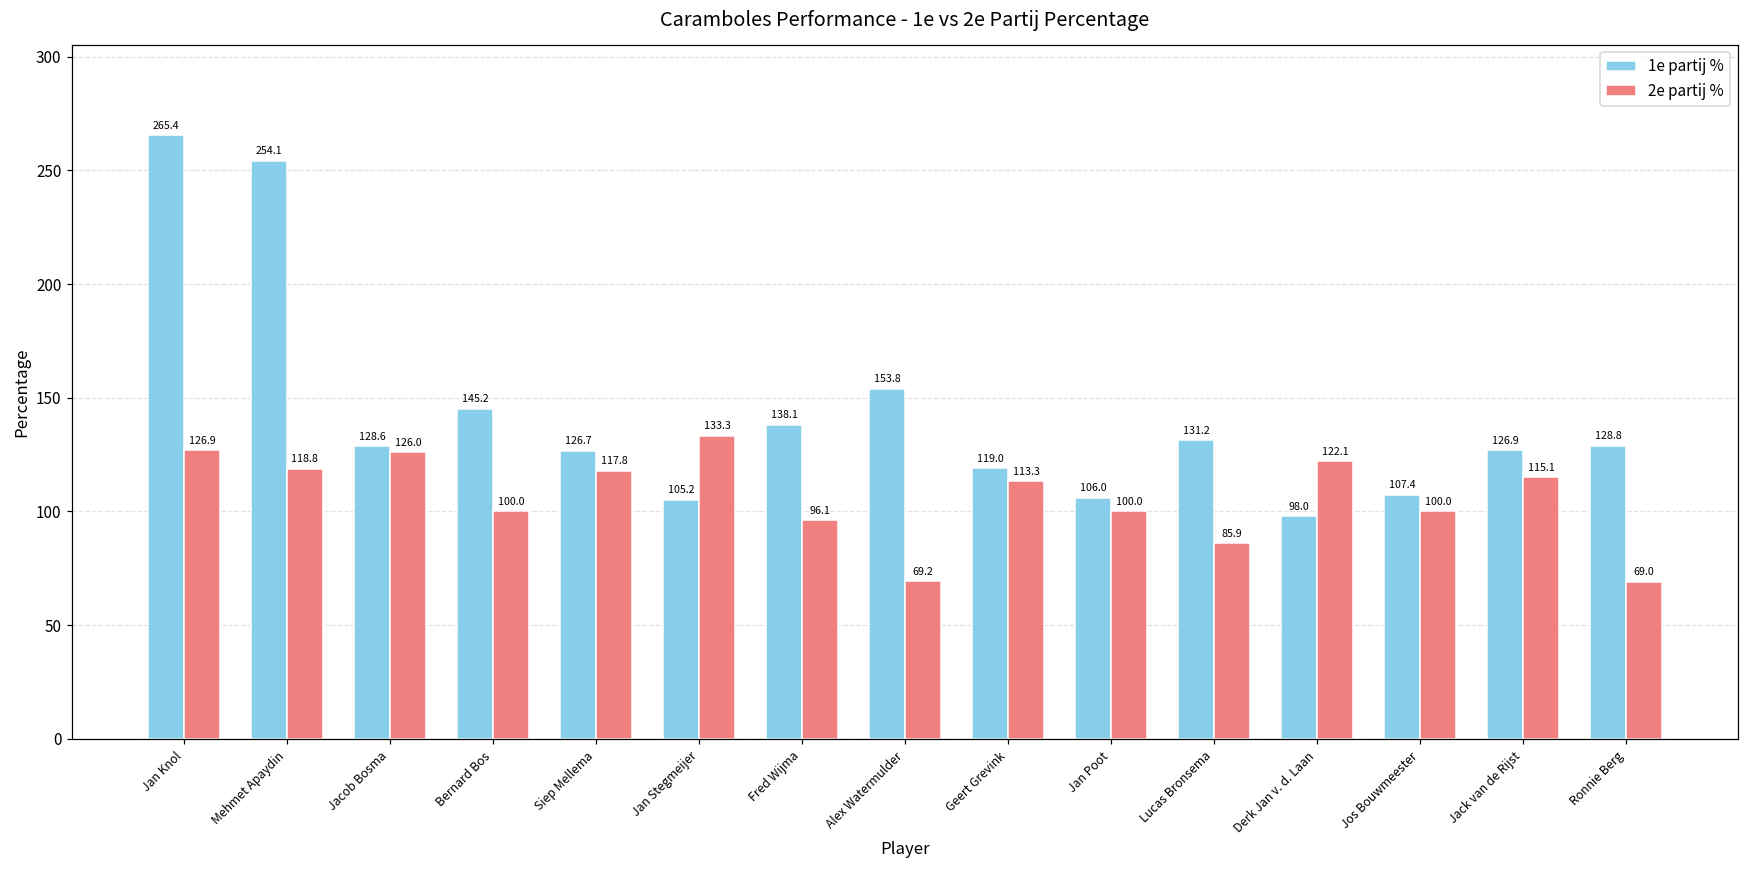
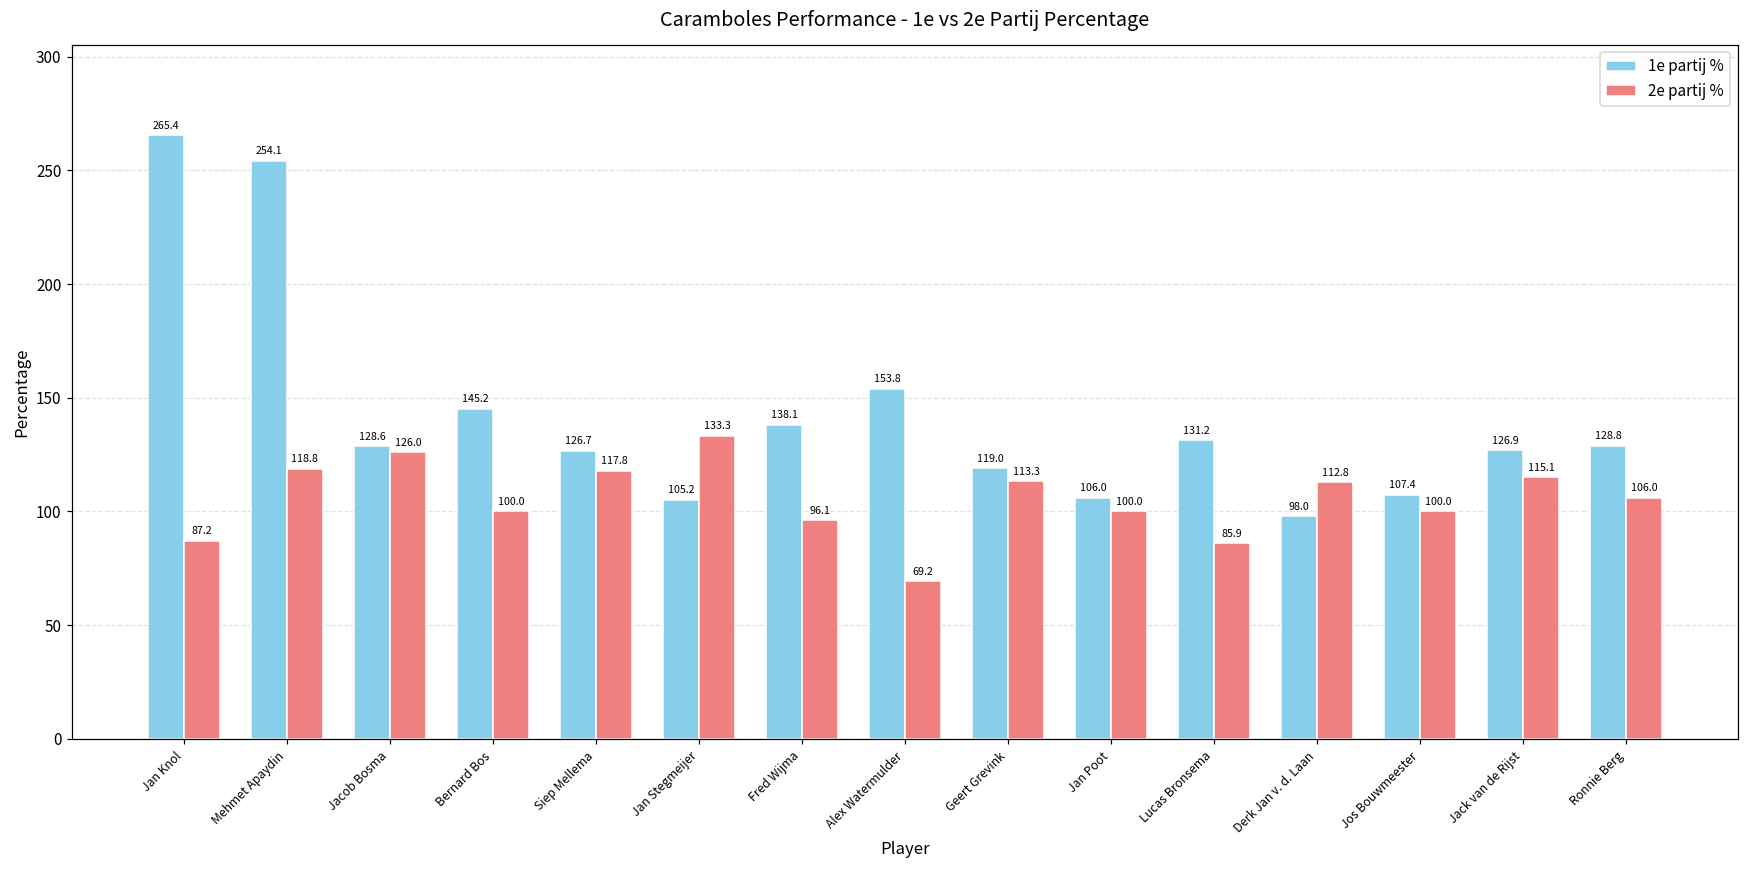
2e partij %, Jan Knol: 126.9 -> 87.2
2e partij %, Derk Jan v. d. Laan: 122.1 -> 112.8
2e partij %, Ronnie Berg: 69.0 -> 106.0
